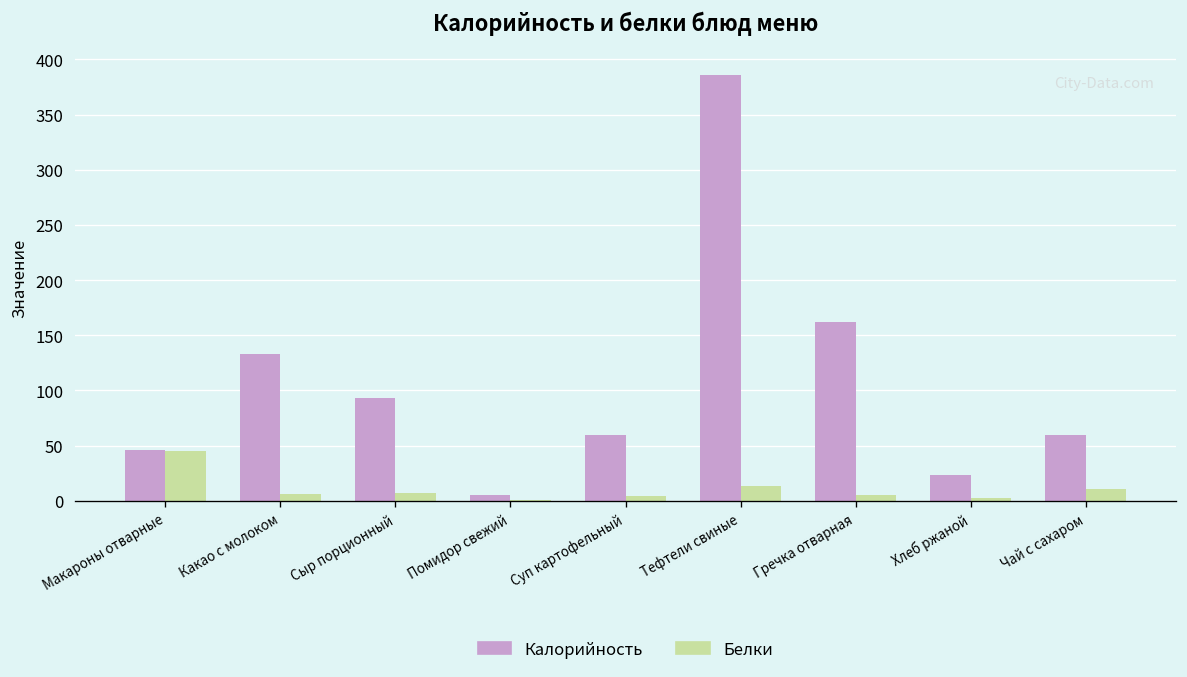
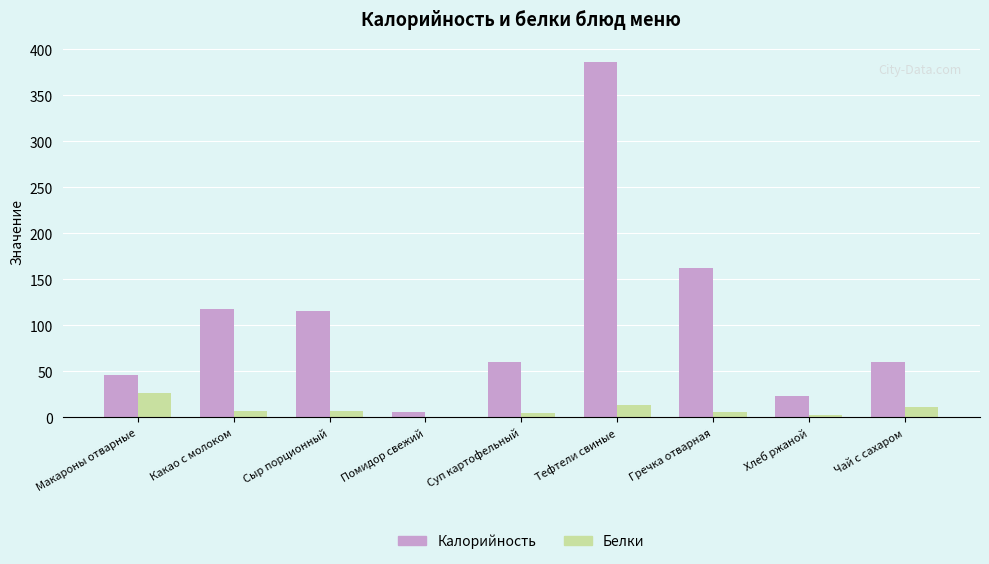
Белки, Макароны отварные: 50 -> 30
Калорийность, Какао с молоком: 130 -> 120
Калорийность, Сыр порционный: 90 -> 120
